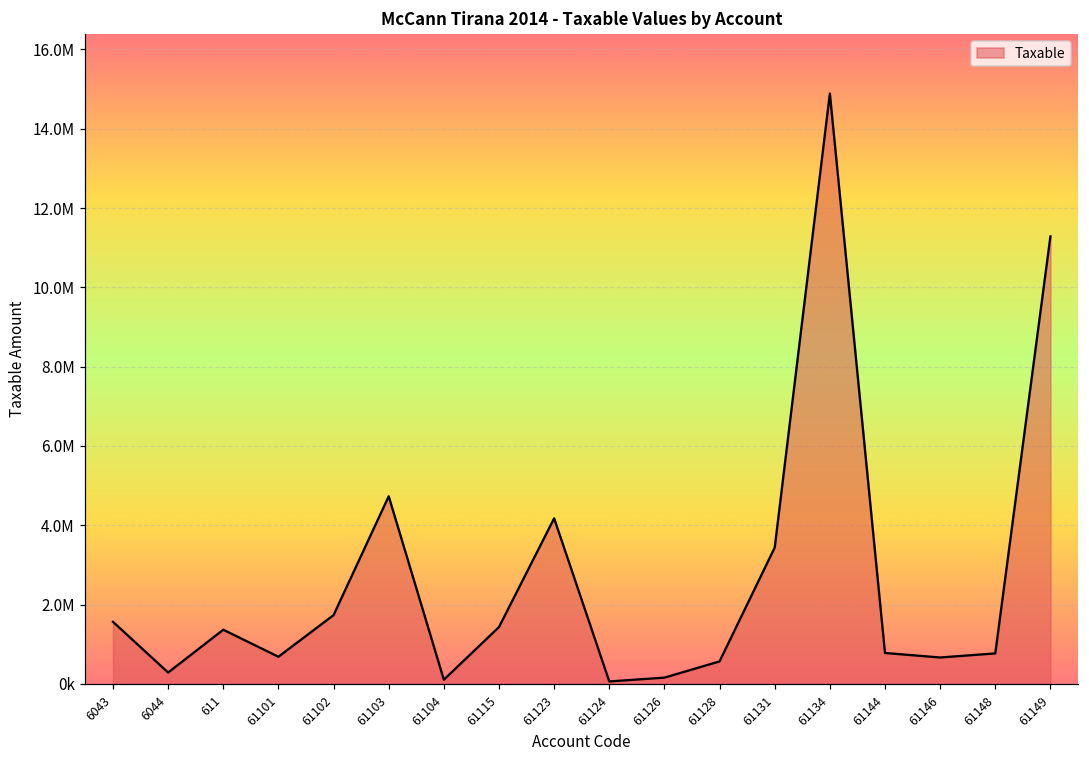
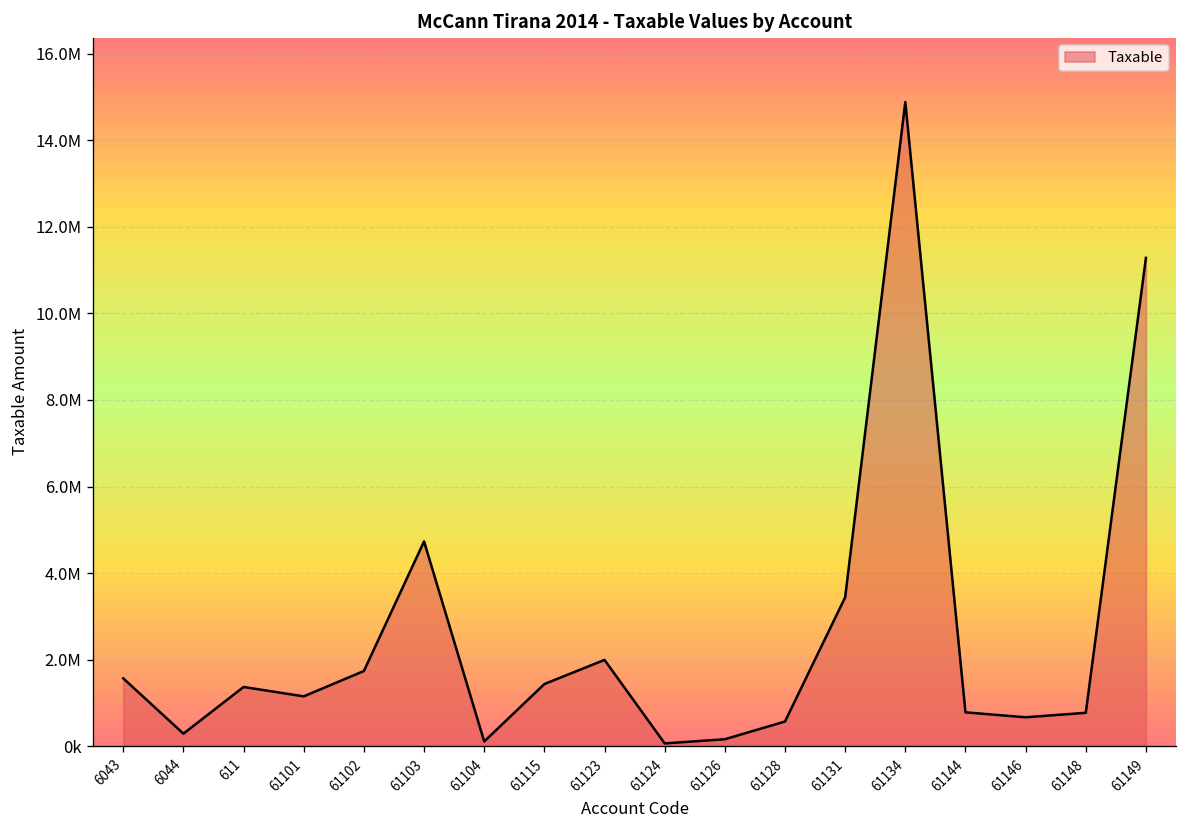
61101: 700000 -> 1100000
61123: 4200000 -> 2000000
